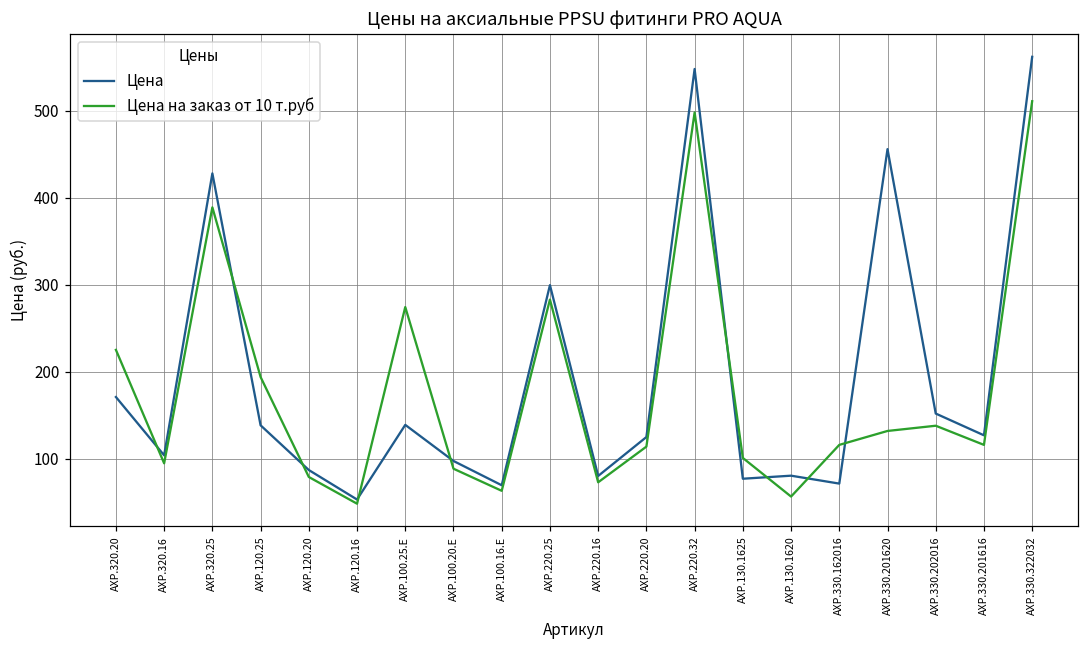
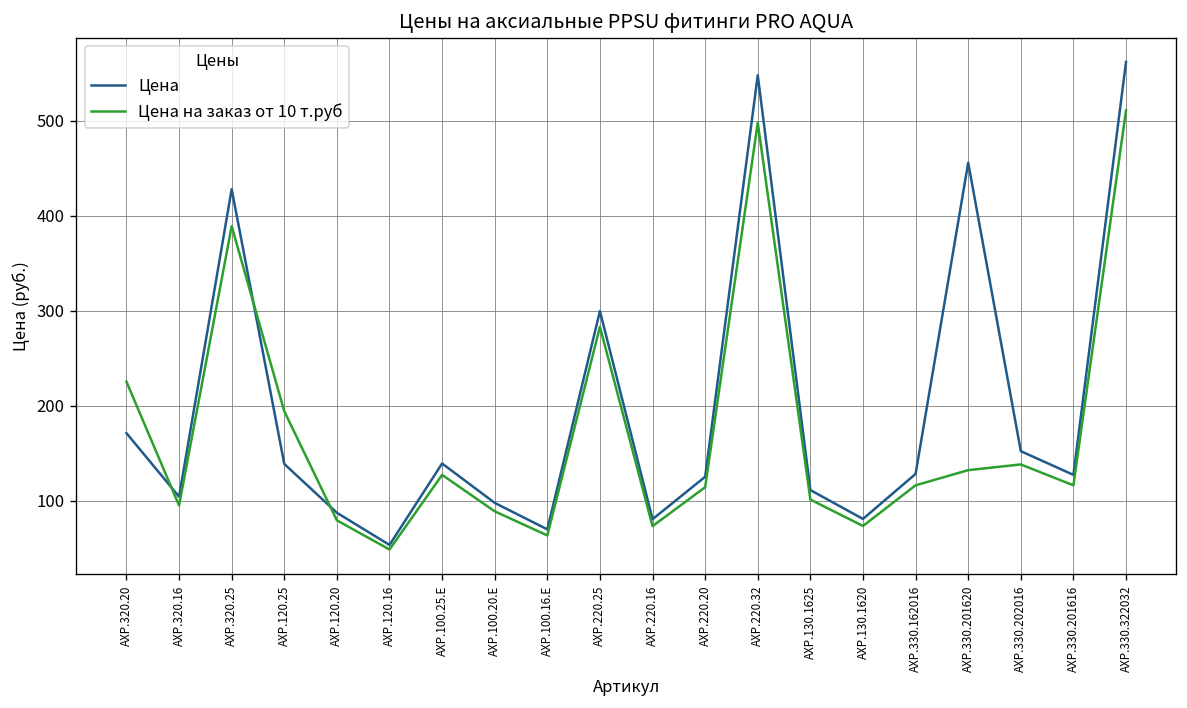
Цена на заказ от 10 т.руб, AXP.100.25.E: 270 -> 130
Цена, AXP.130.1625: 80 -> 110
Цена на заказ от 10 т.руб, AXP.130.1620: 60 -> 70
Цена, AXP.330.162016: 70 -> 130
